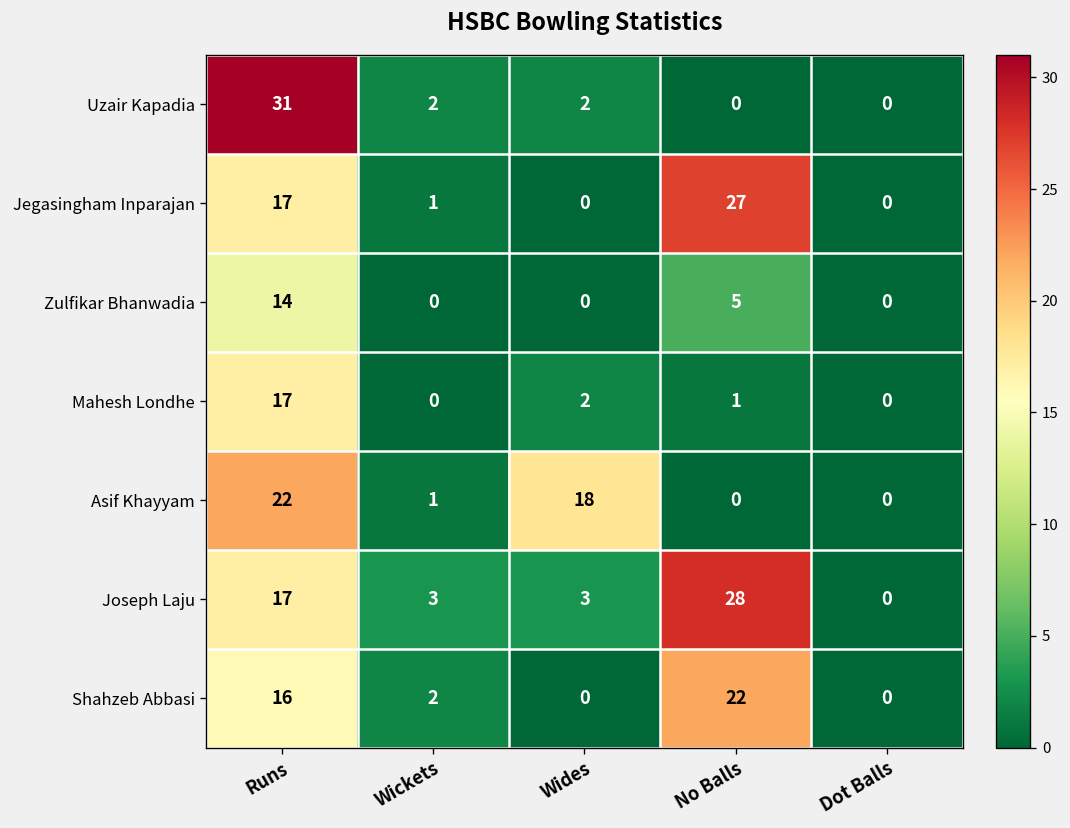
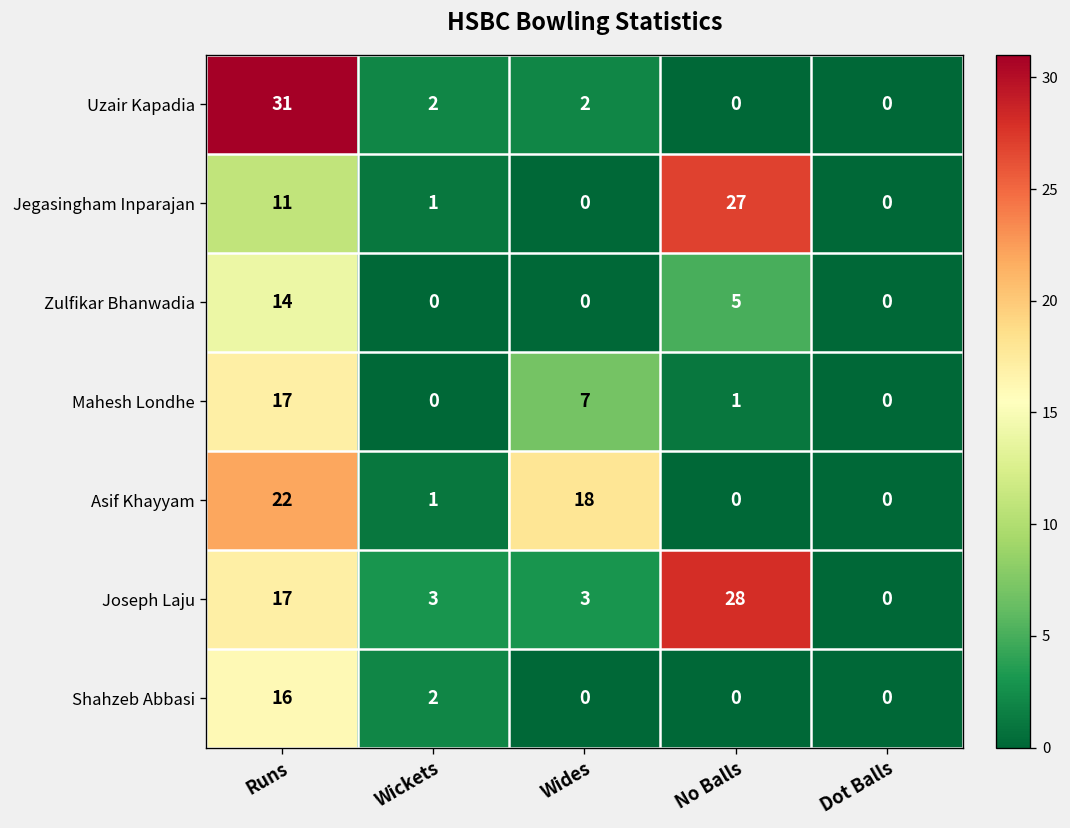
Jegasingham Inparajan, Runs: 17 -> 11
Mahesh Londhe, Wides: 2 -> 7
Shahzeb Abbasi, No Balls: 22 -> 0
